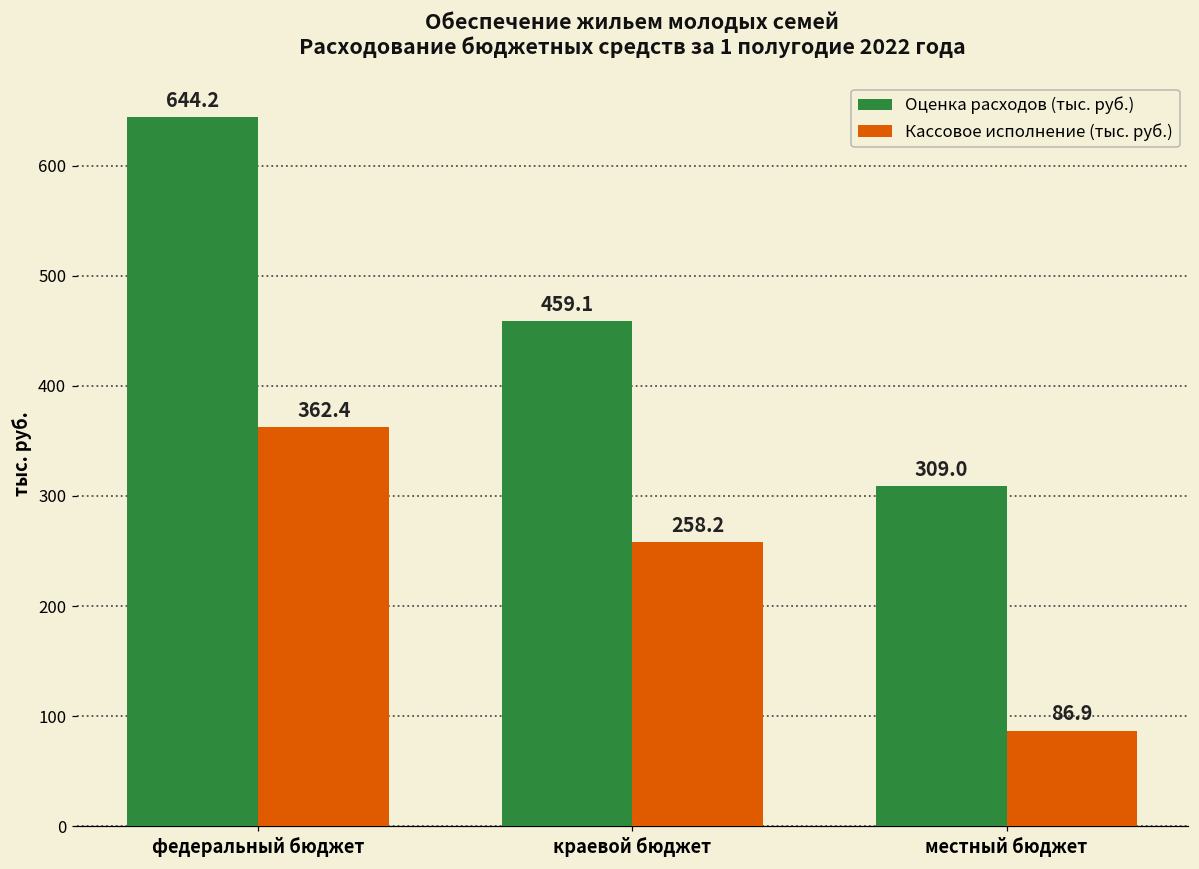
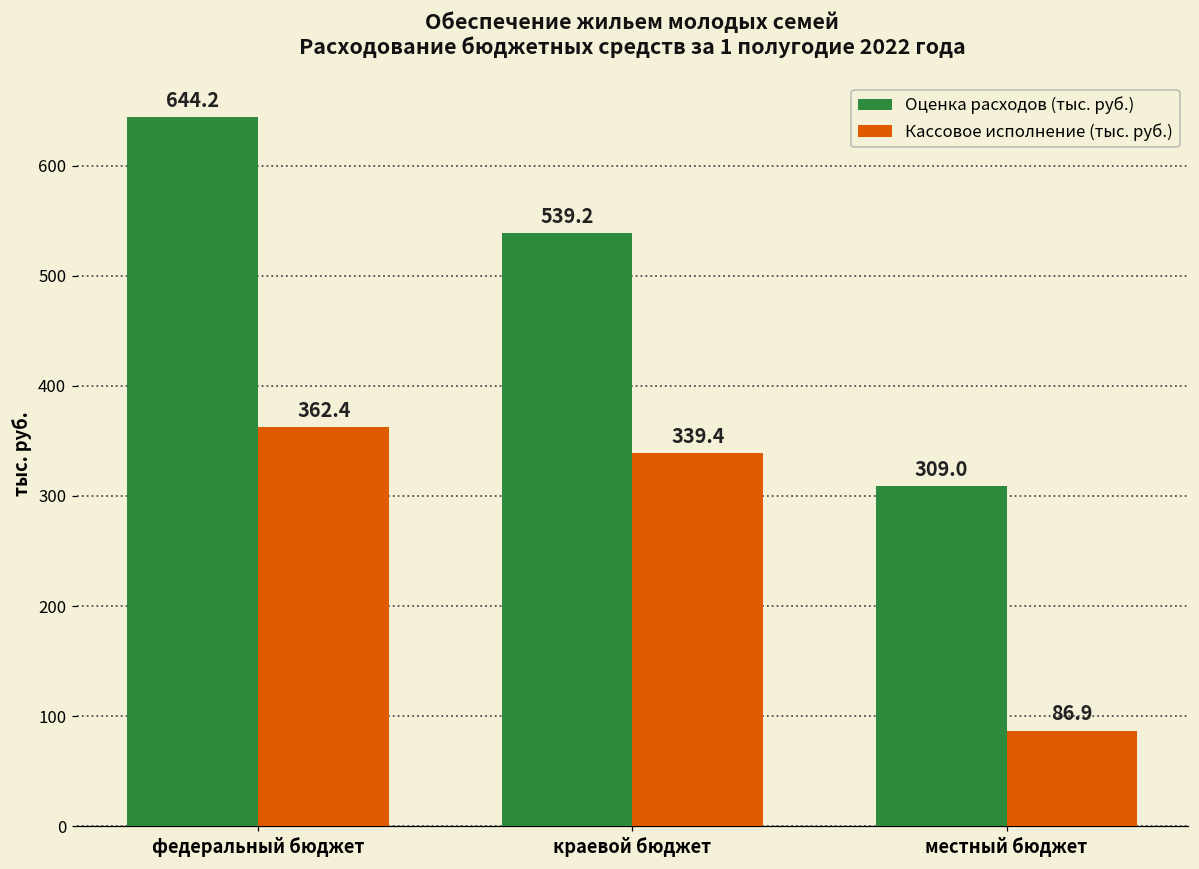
Оценка расходов (тыс. руб.), краевой бюджет: 459.1 -> 539.2
Кассовое исполнение (тыс. руб.), краевой бюджет: 258.2 -> 339.4
